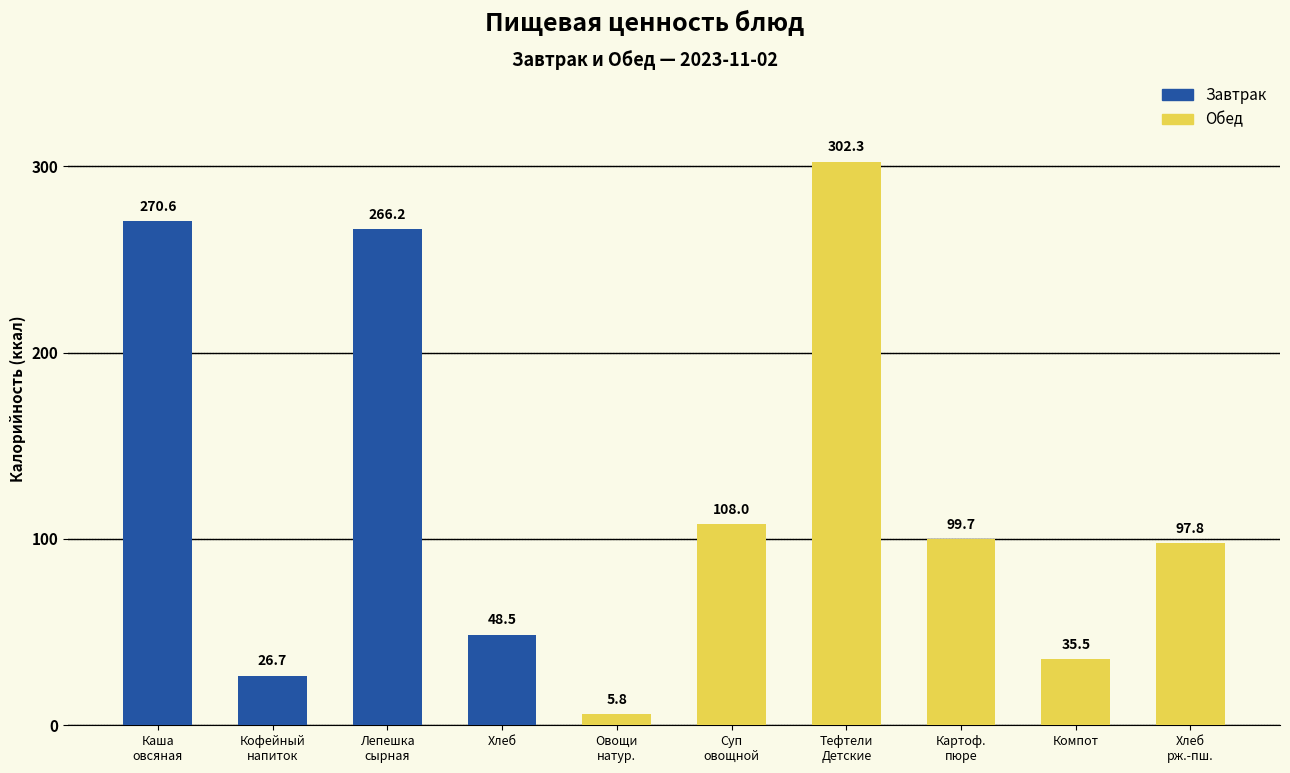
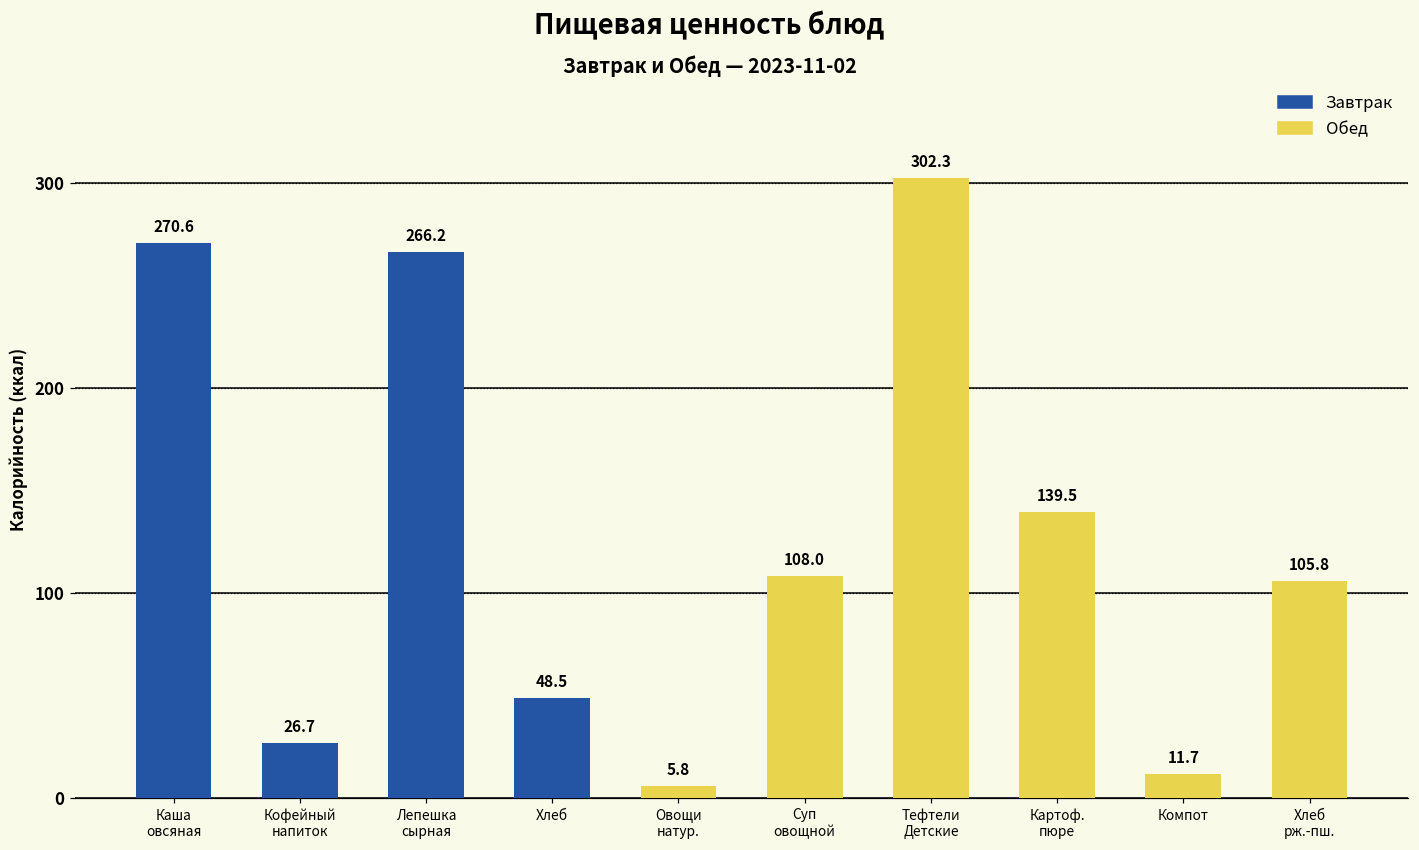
Картоф. пюре: 99.7 -> 139.5
Компот: 35.5 -> 11.7
Хлеб рж.-пш.: 97.8 -> 105.8
